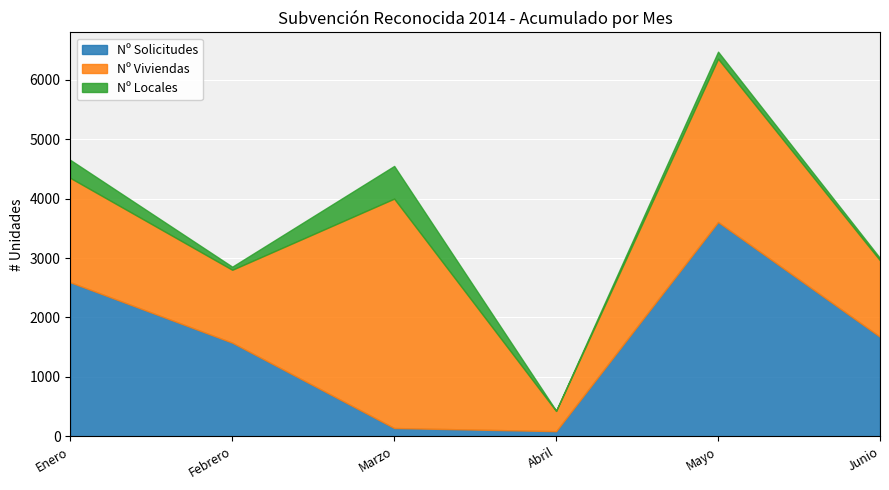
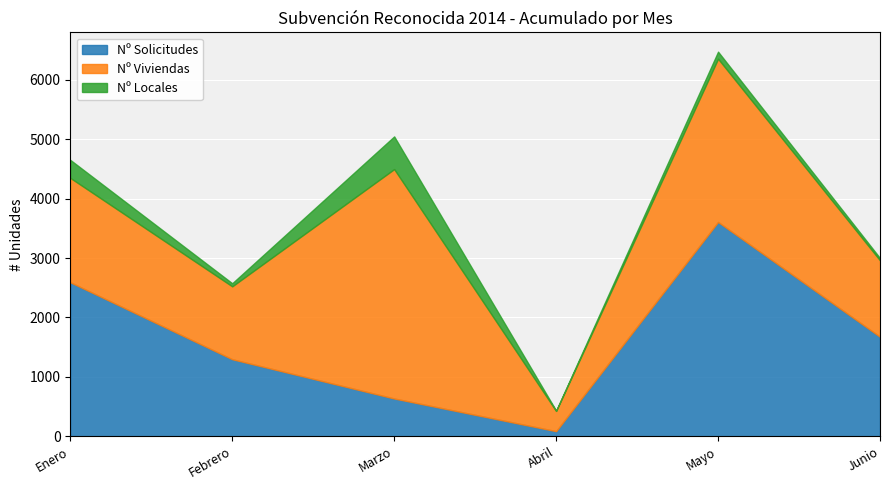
Nº Solicitudes, Febrero: 1600 -> 1300
Nº Solicitudes, Marzo: 100 -> 600
